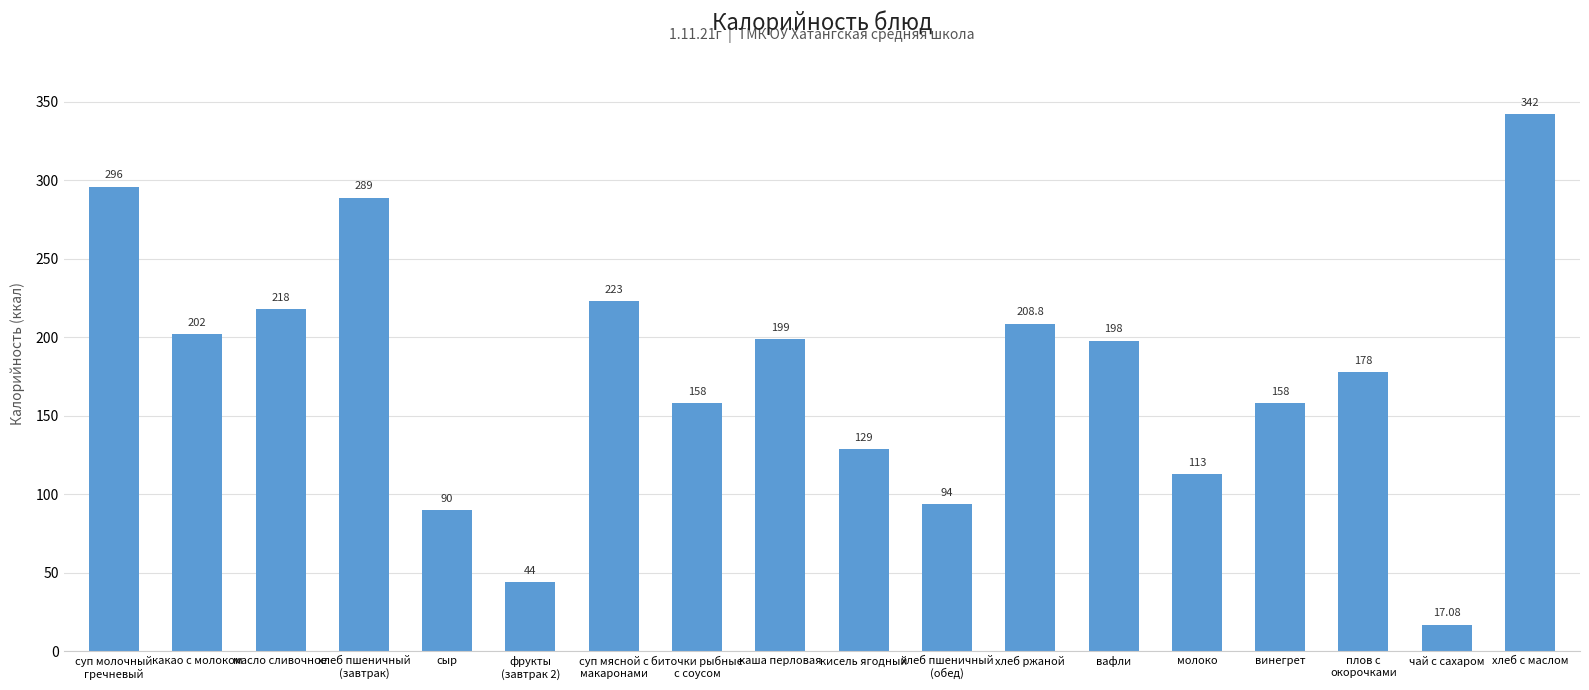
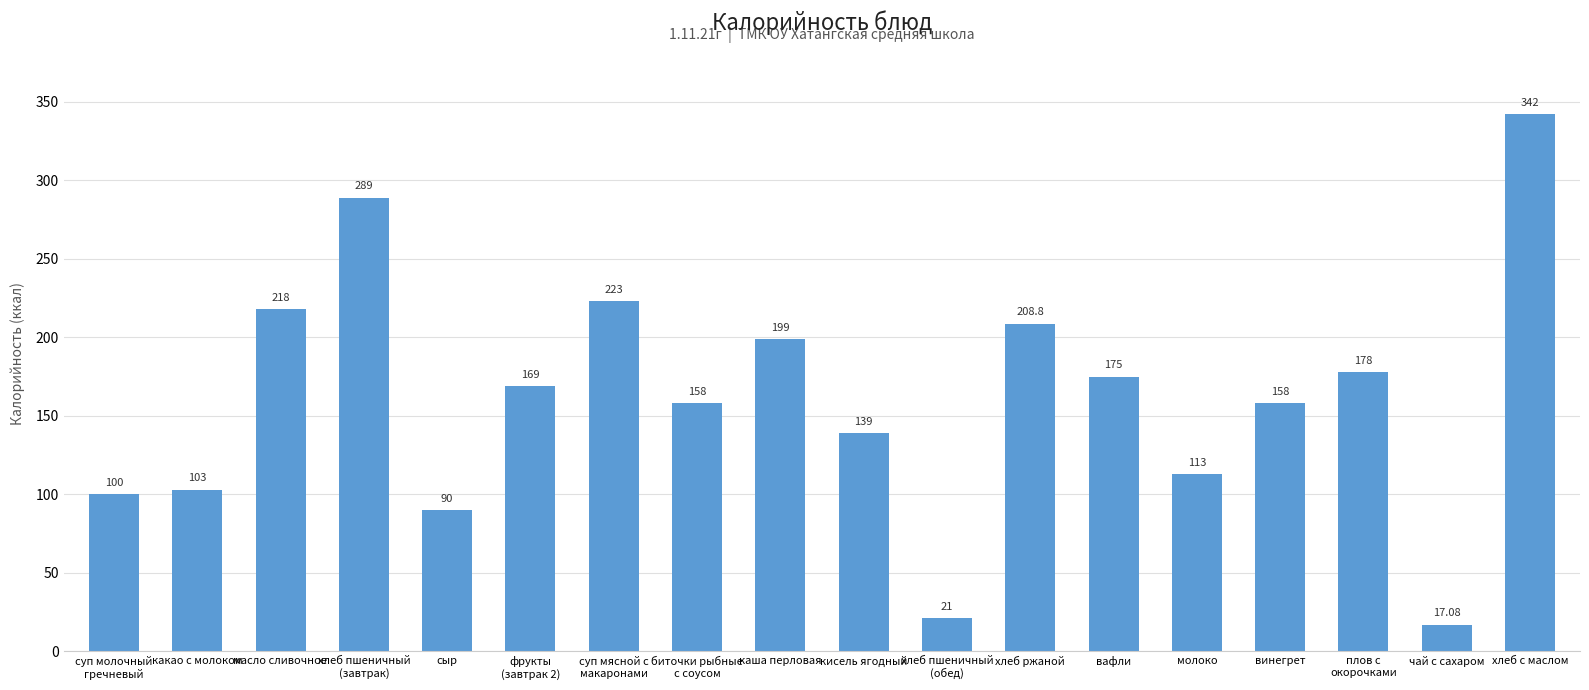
суп молочный гречневый: 296 -> 100
какао с молоком: 202 -> 103
фрукты (завтрак 2): 44 -> 169
кисель ягодный: 129 -> 139
хлеб пшеничный (обед): 94 -> 21
вафли: 198 -> 175
